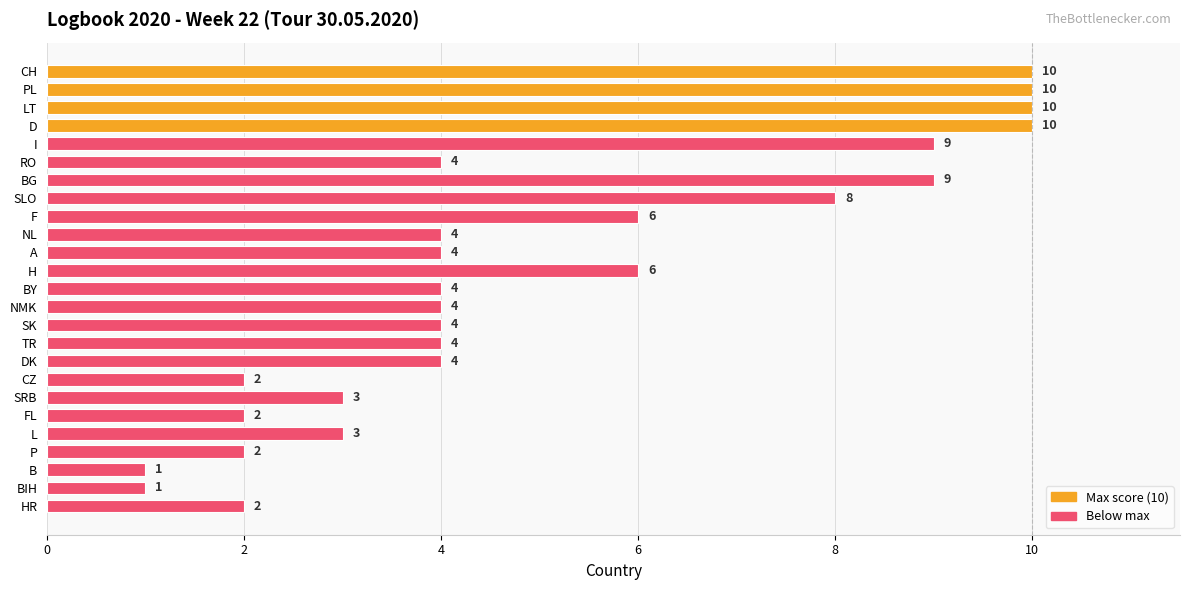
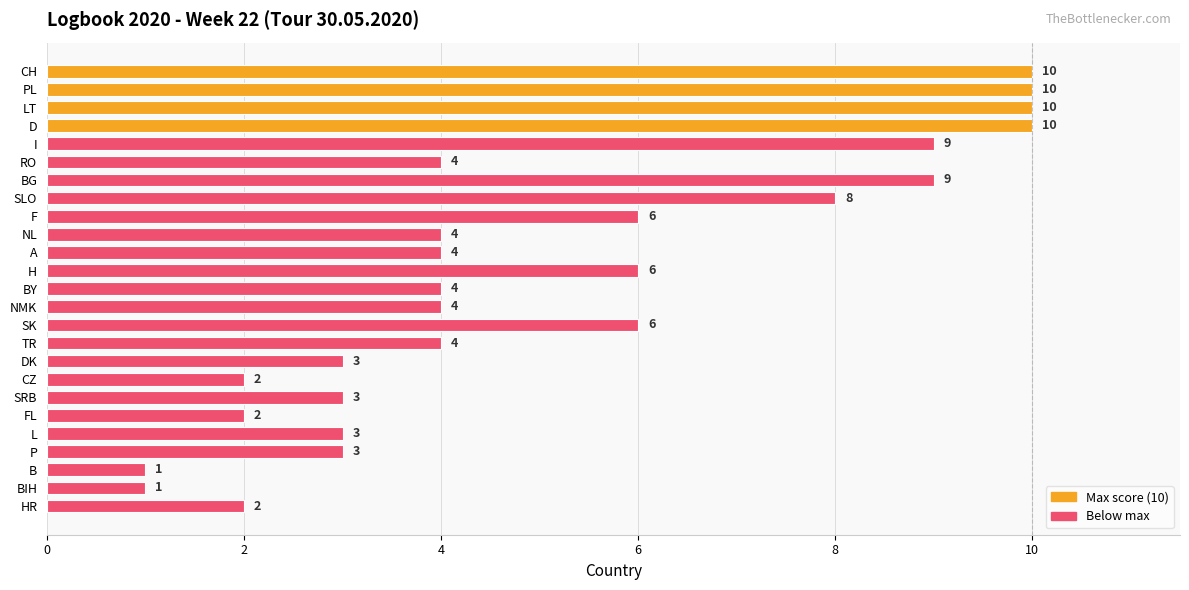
SK: 4 -> 6
DK: 4 -> 3
P: 2 -> 3
